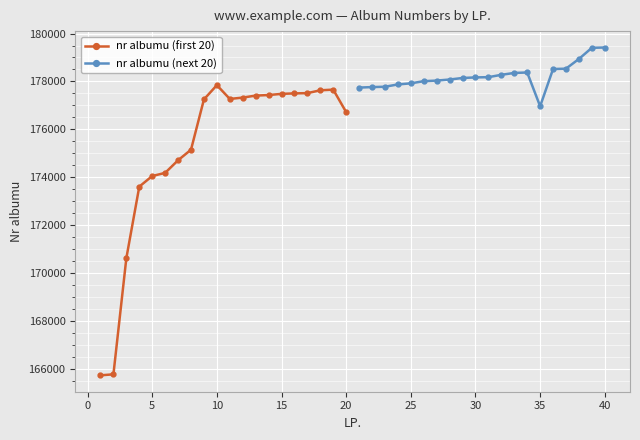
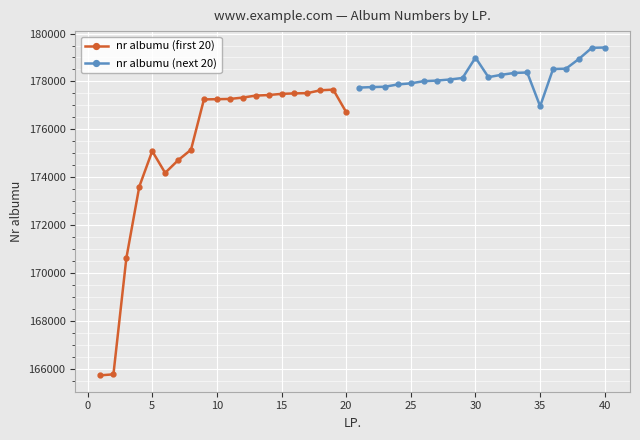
nr albumu (first 20), 5: 174100 -> 175100
nr albumu (first 20), 10: 177800 -> 177300
nr albumu (next 20), 30: 178200 -> 179000
